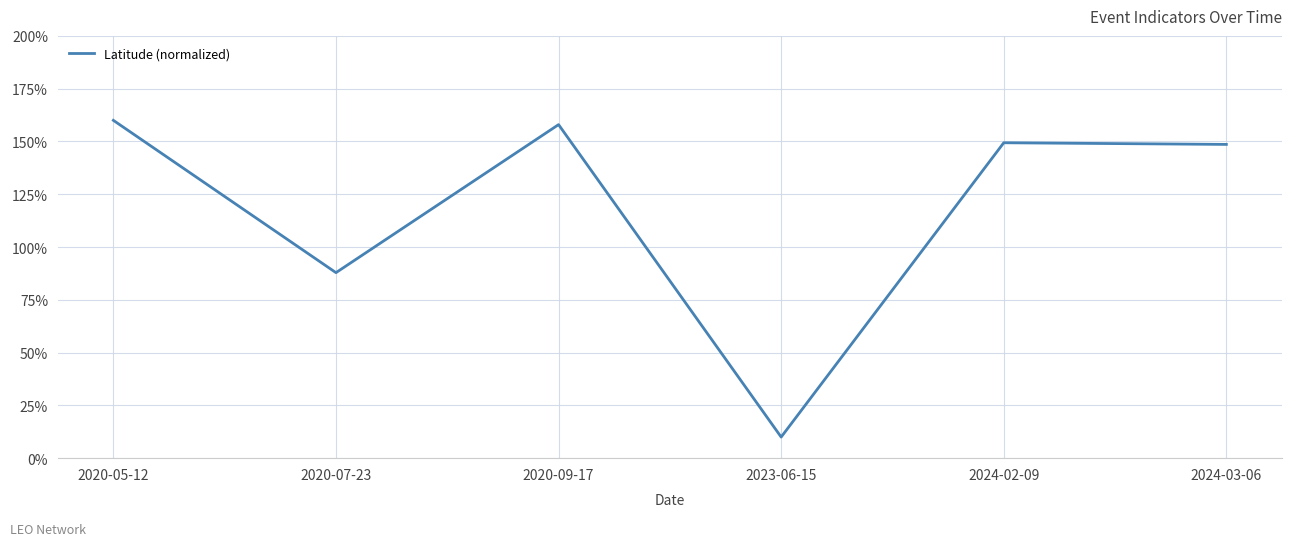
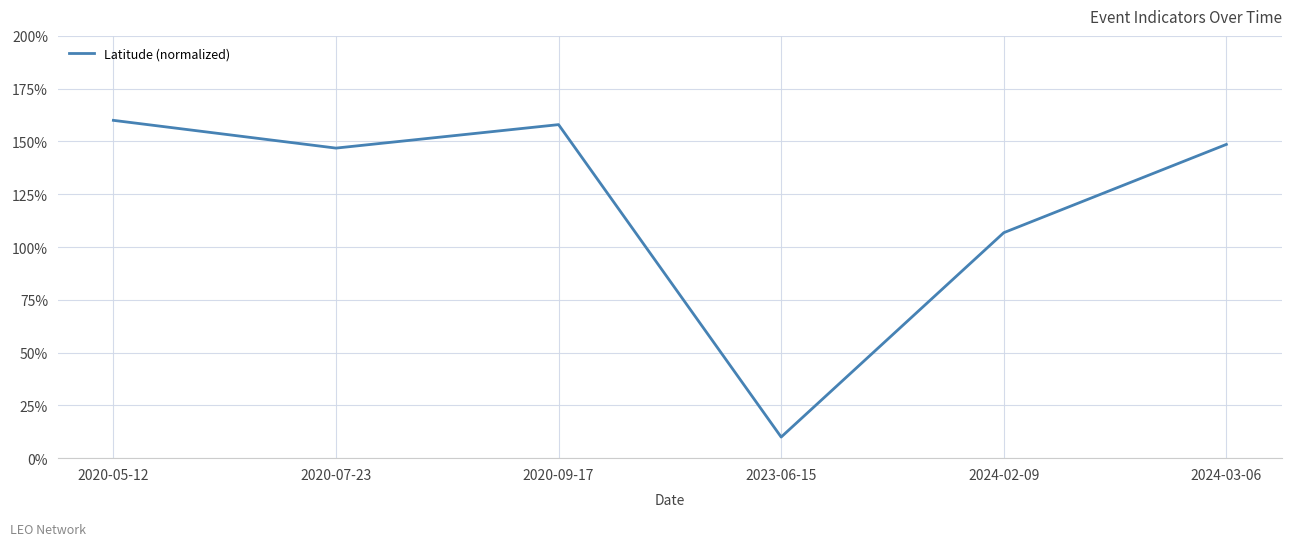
2020-07-23: 88% -> 147%
2024-02-09: 149% -> 107%
